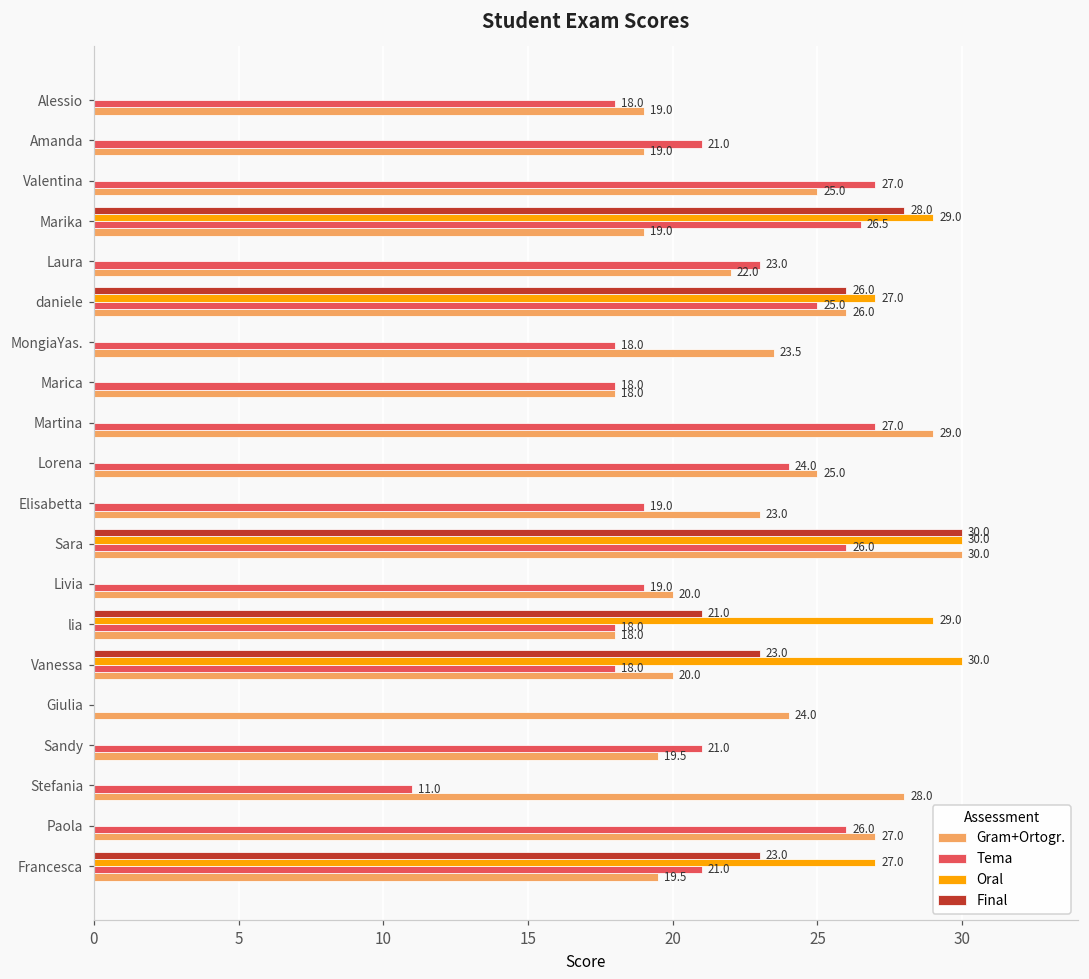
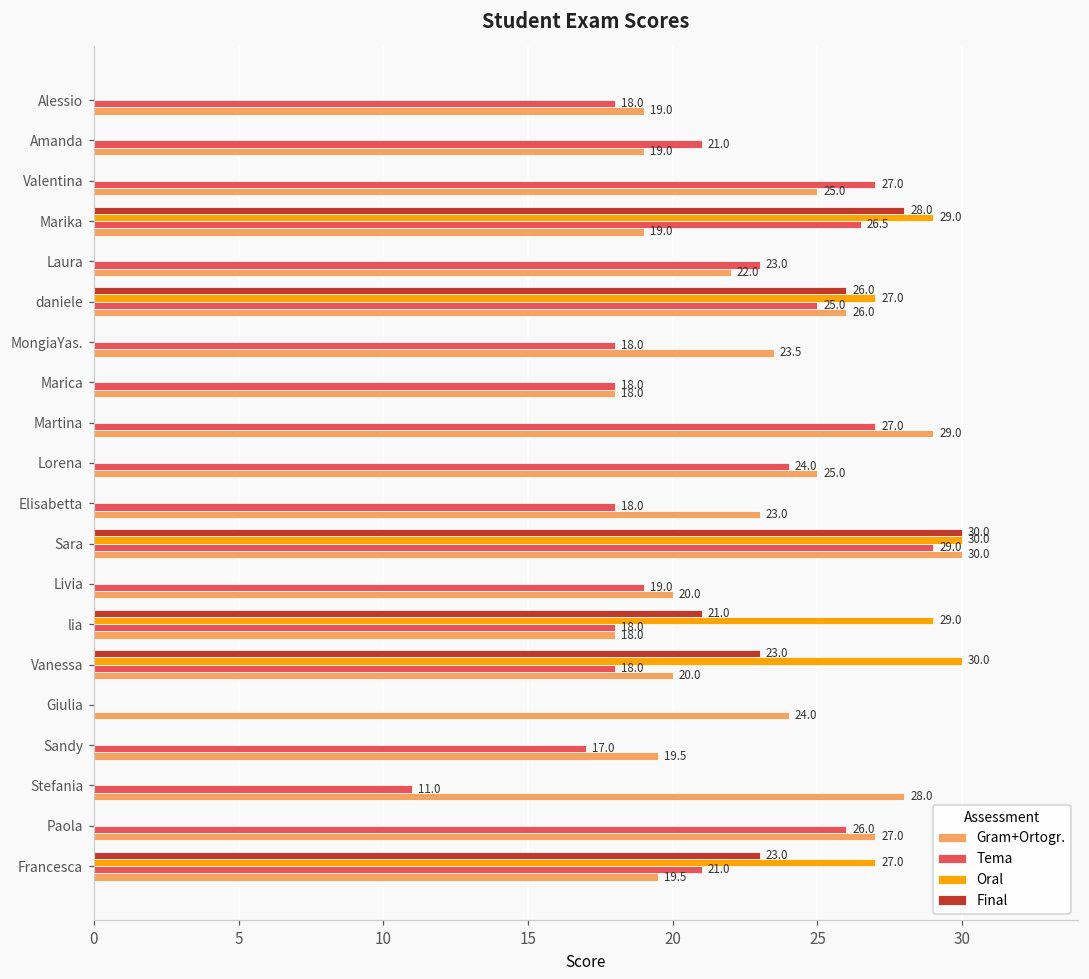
Tema, Elisabetta: 19.0 -> 18.0
Tema, Sara: 26.0 -> 29.0
Tema, Sandy: 21.0 -> 17.0
